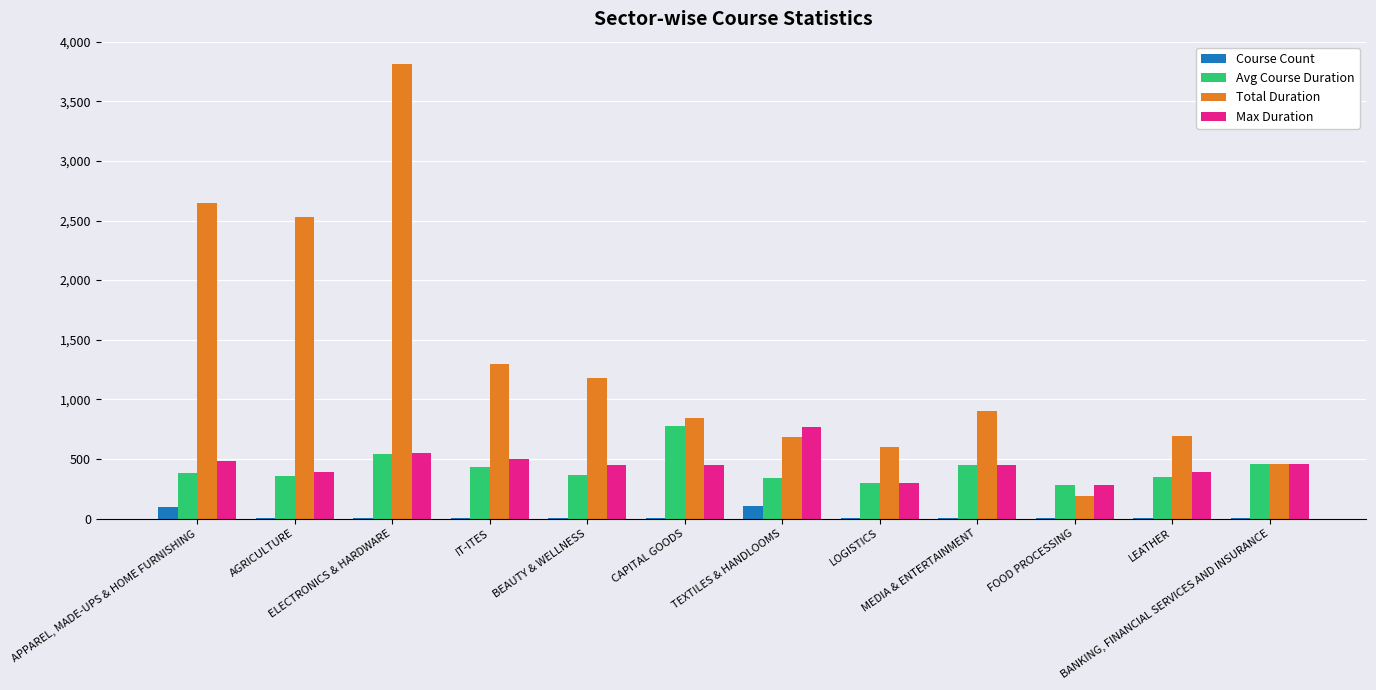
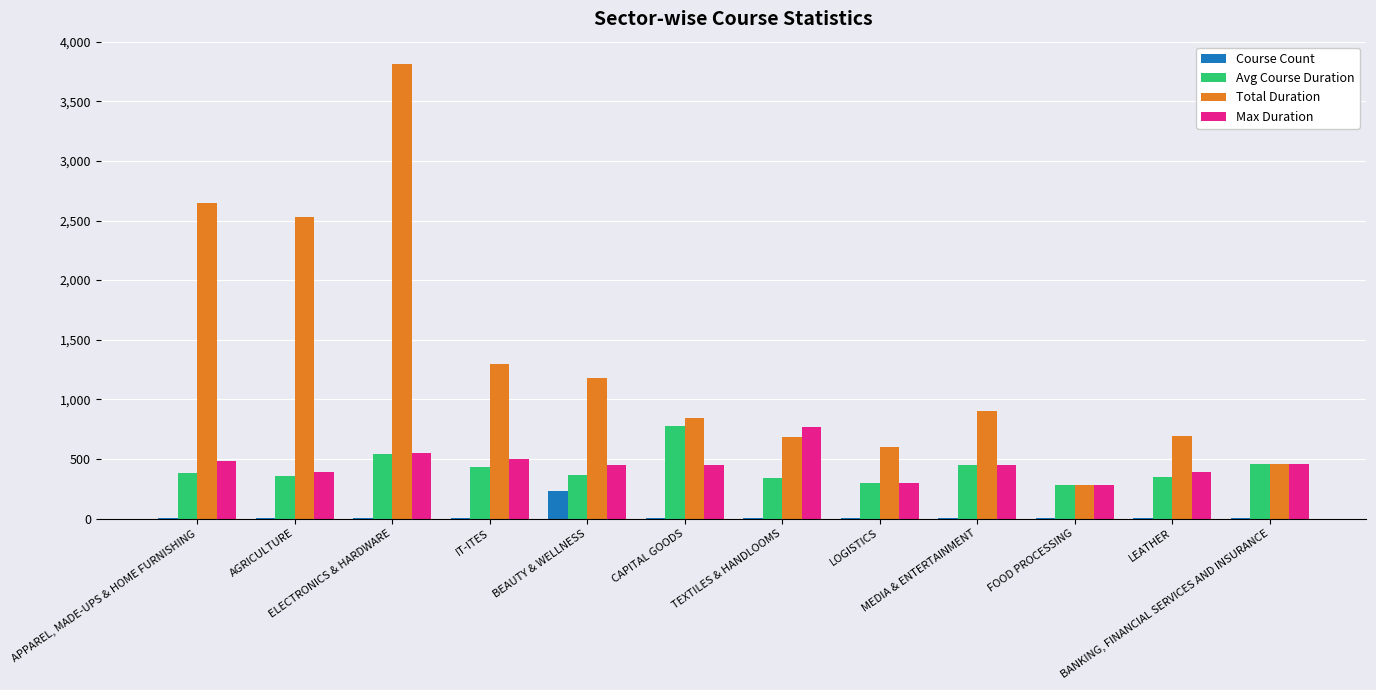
Course Count, APPAREL, MADE-UPS & HOME FURNISHING: 90 -> 10
Course Count, BEAUTY & WELLNESS: 0 -> 230
Course Count, TEXTILES & HANDLOOMS: 100 -> 0
Total Duration, FOOD PROCESSING: 190 -> 280
